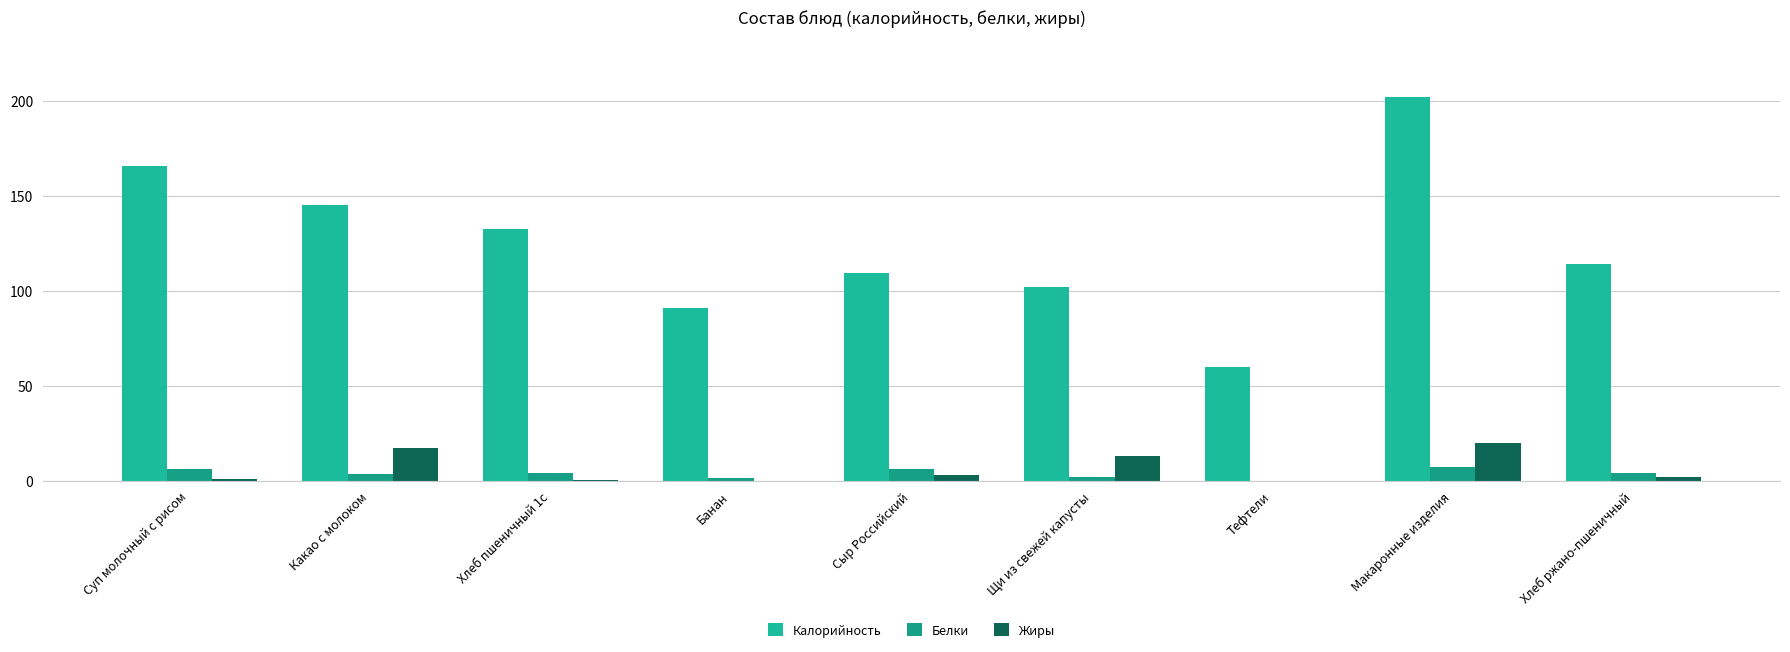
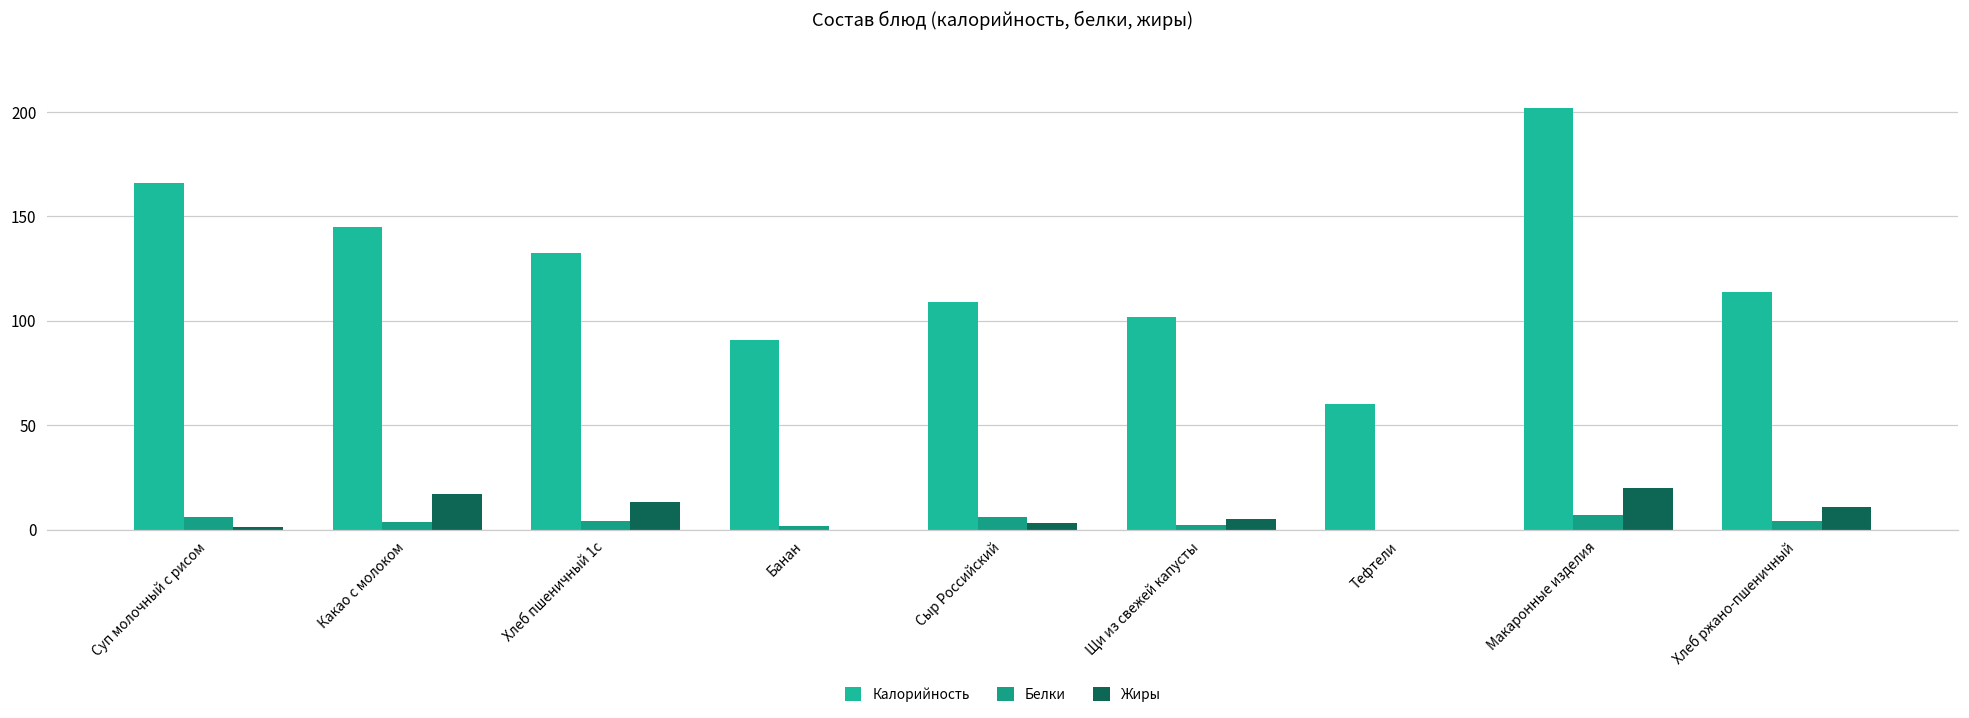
Жиры, Хлеб пшеничный 1с: 1 -> 13
Жиры, Щи из свежей капусты: 13 -> 5
Жиры, Хлеб ржано-пшеничный: 2 -> 11
